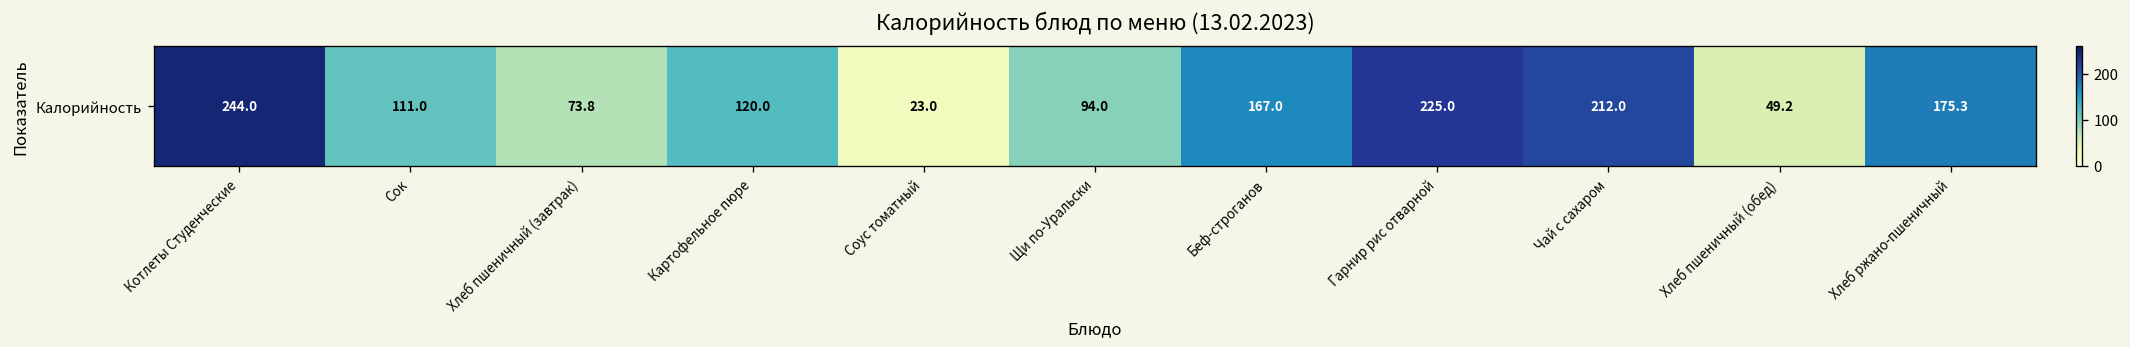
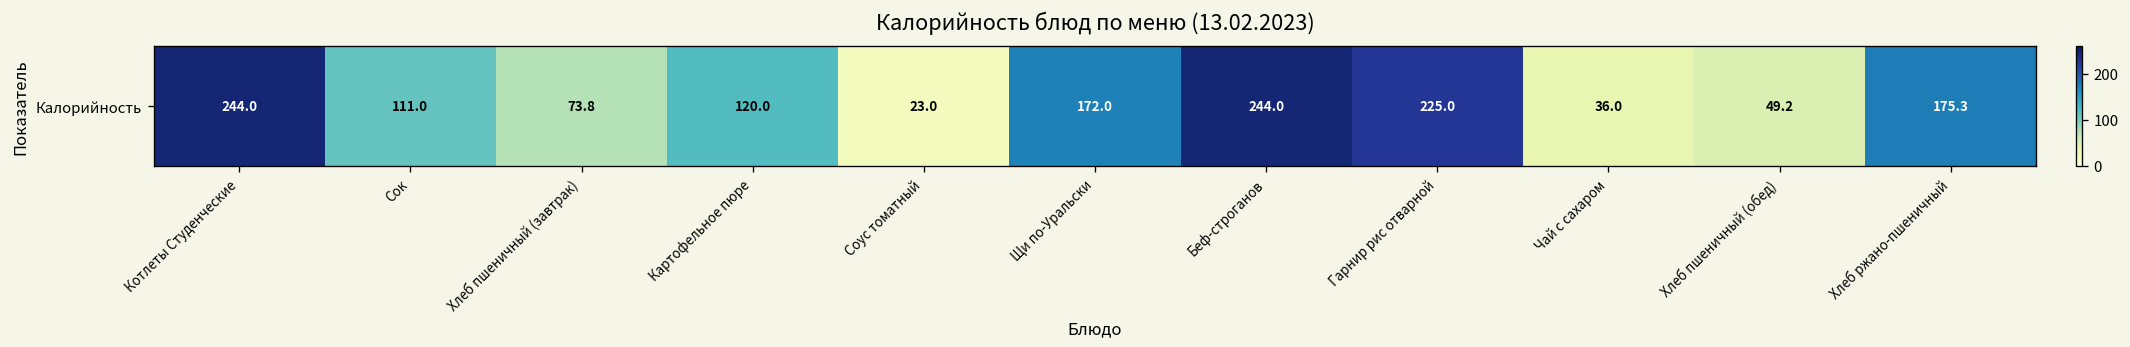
Калорийность, Щи по-Уральски: 94.0 -> 172.0
Калорийность, Беф-строганов: 167.0 -> 244.0
Калорийность, Чай с сахаром: 212.0 -> 36.0
